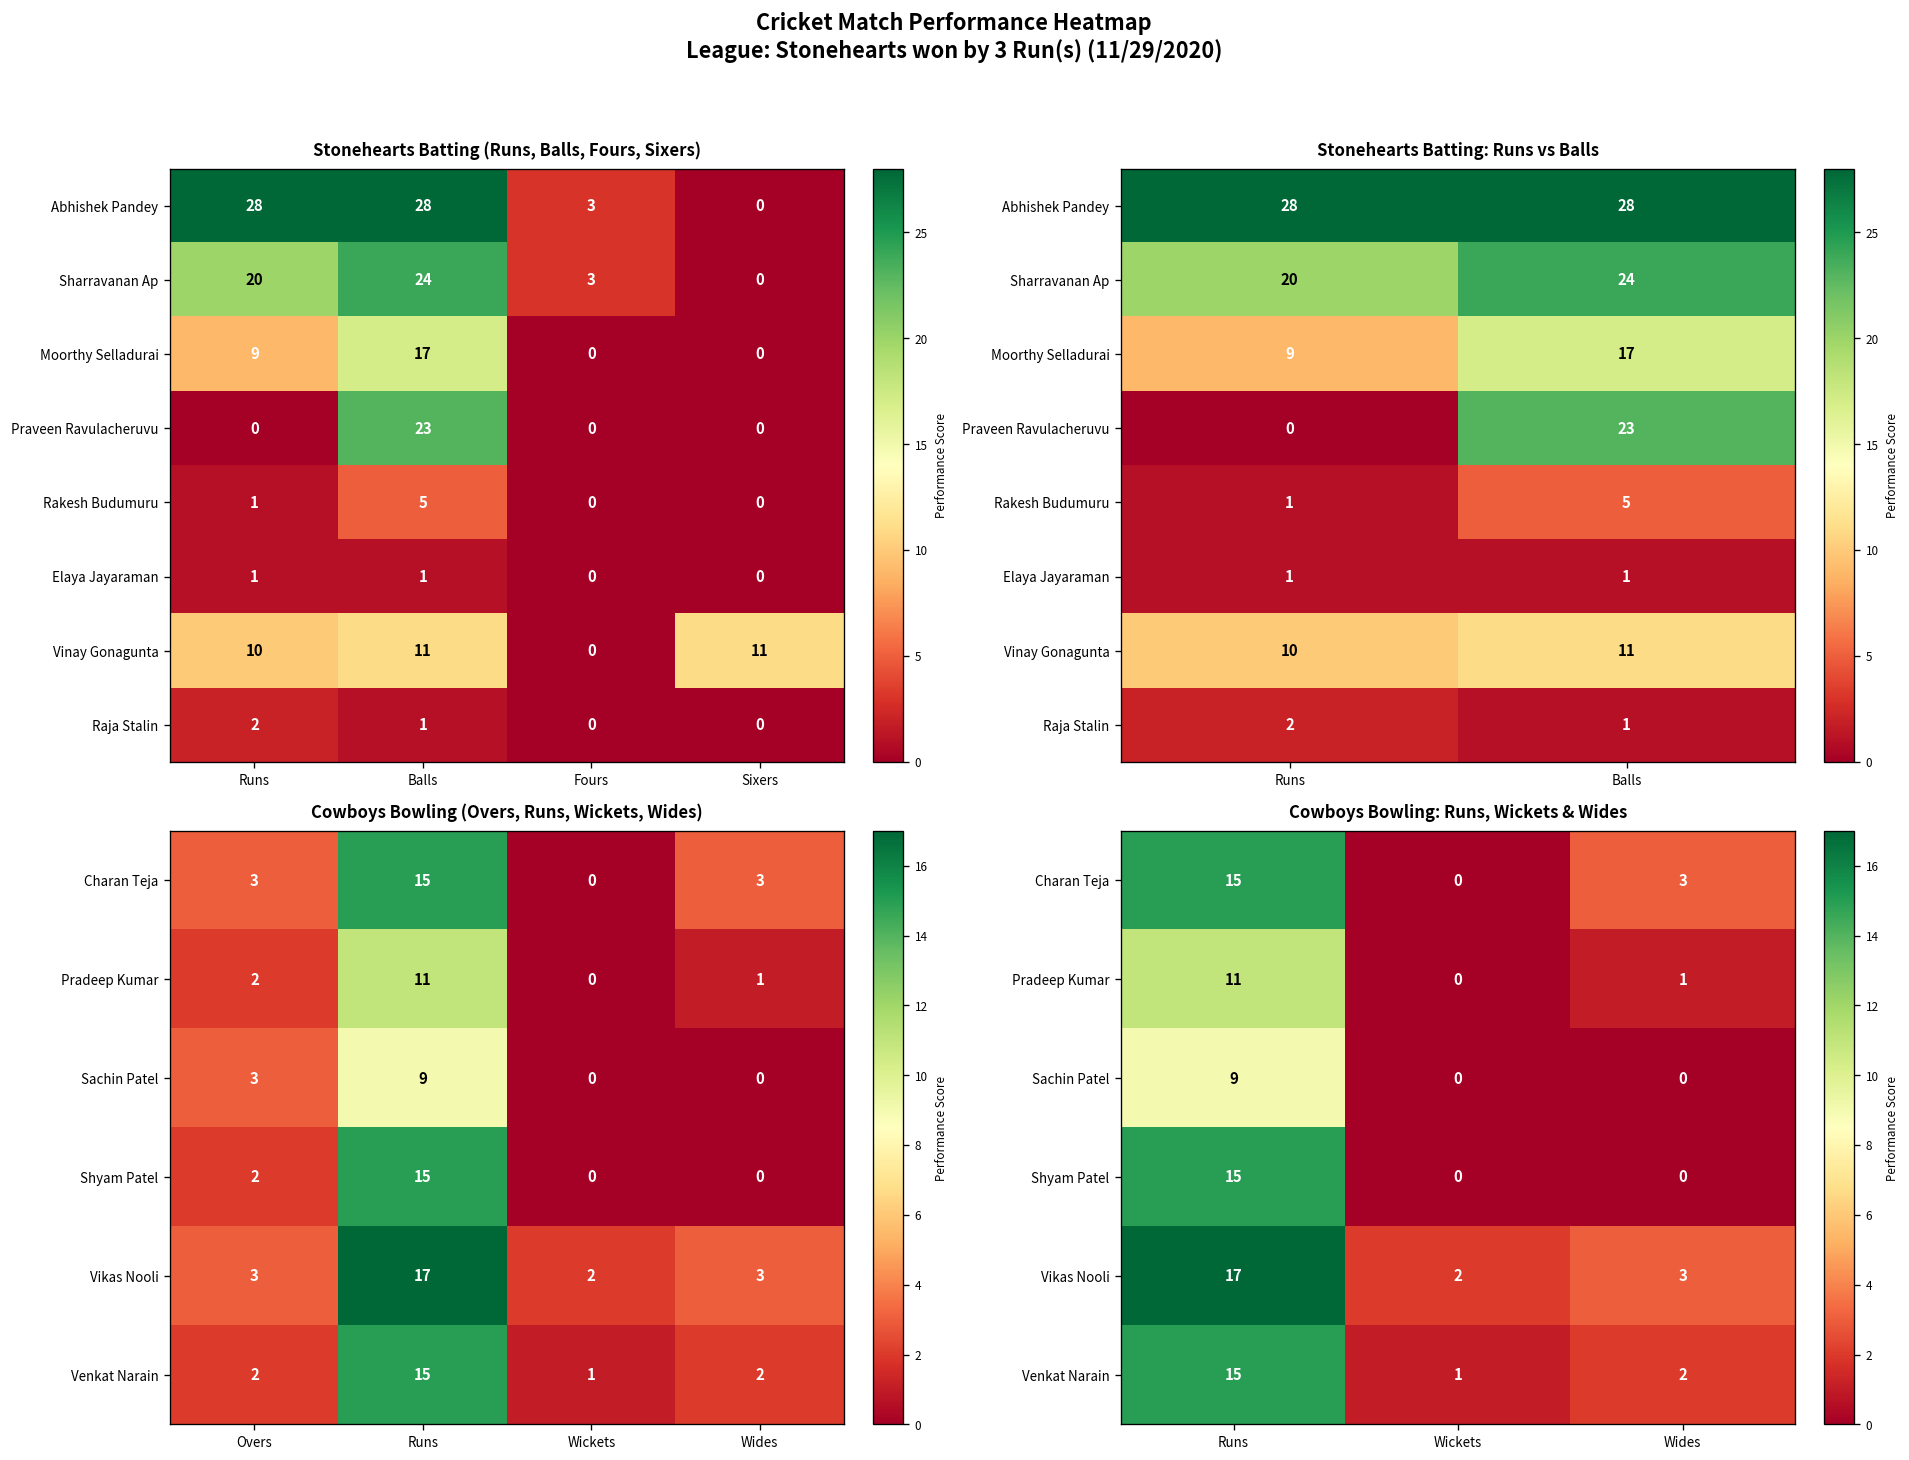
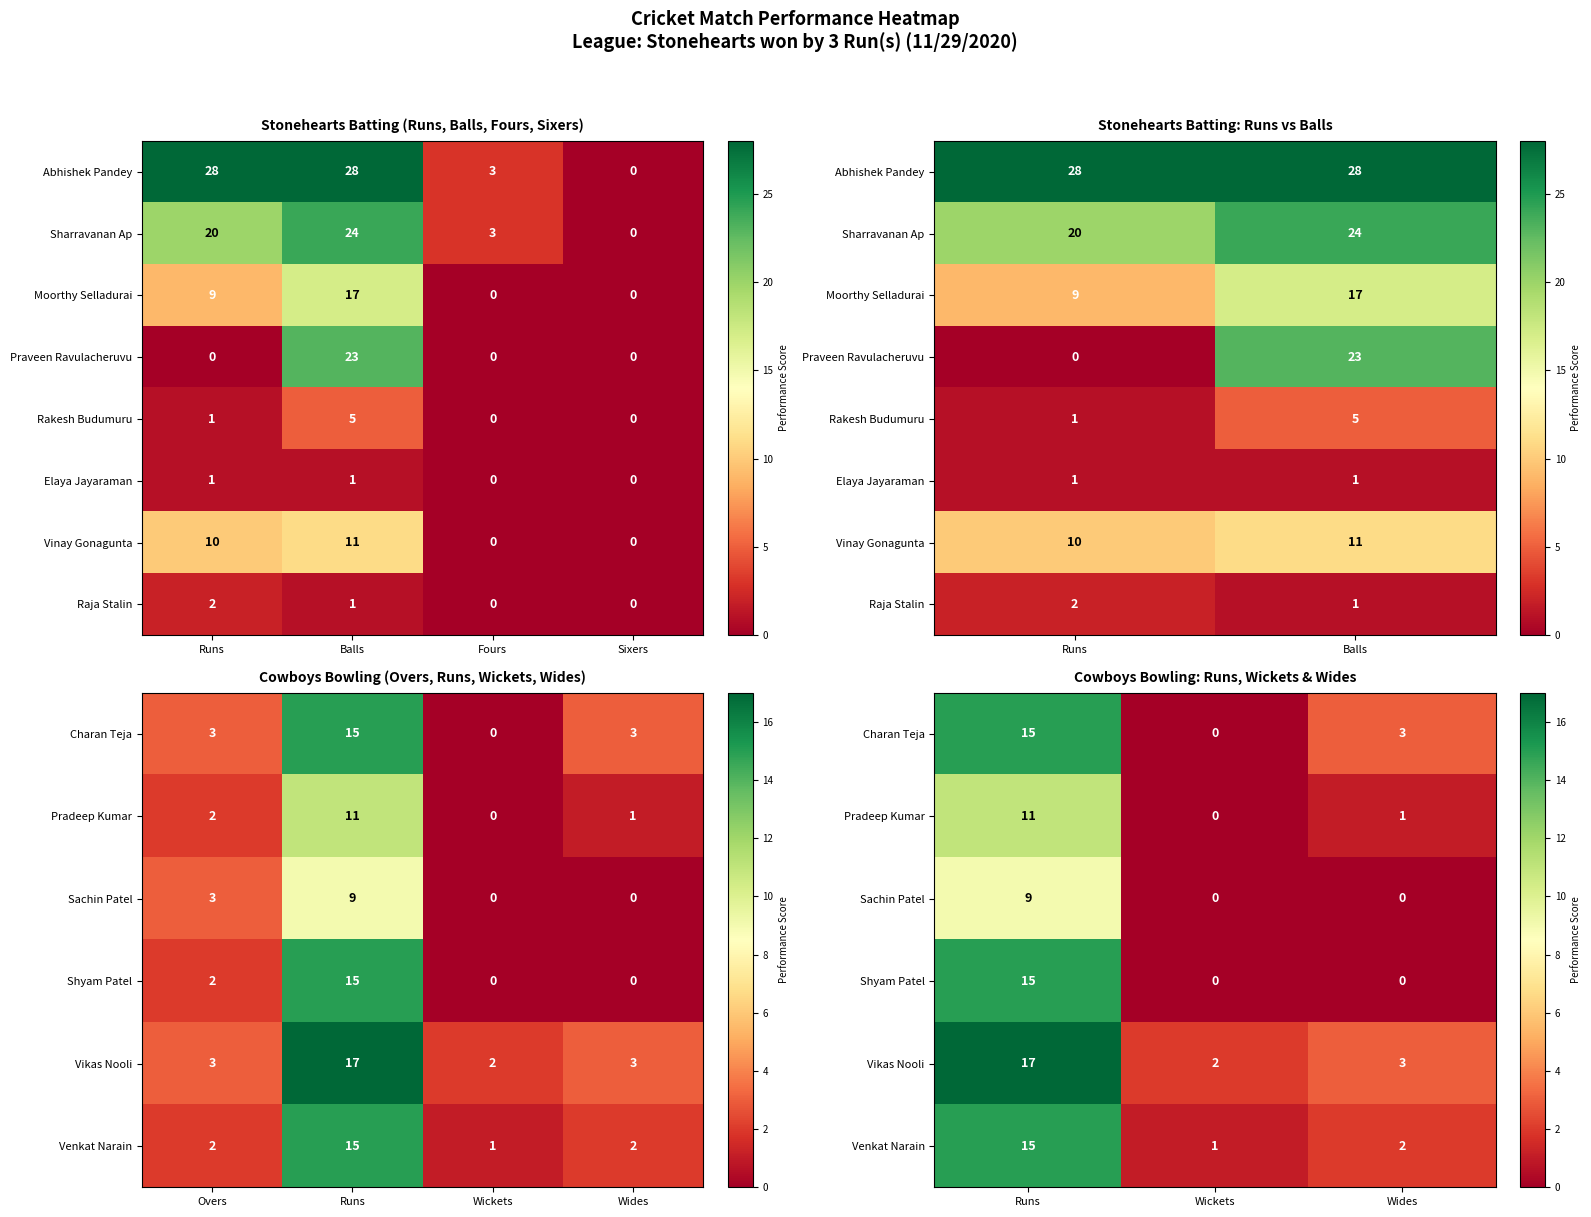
Stonehearts Batting (Runs, Balls, Fours, Sixers), Vinay Gonagunta, Sixers: 11 -> 0
